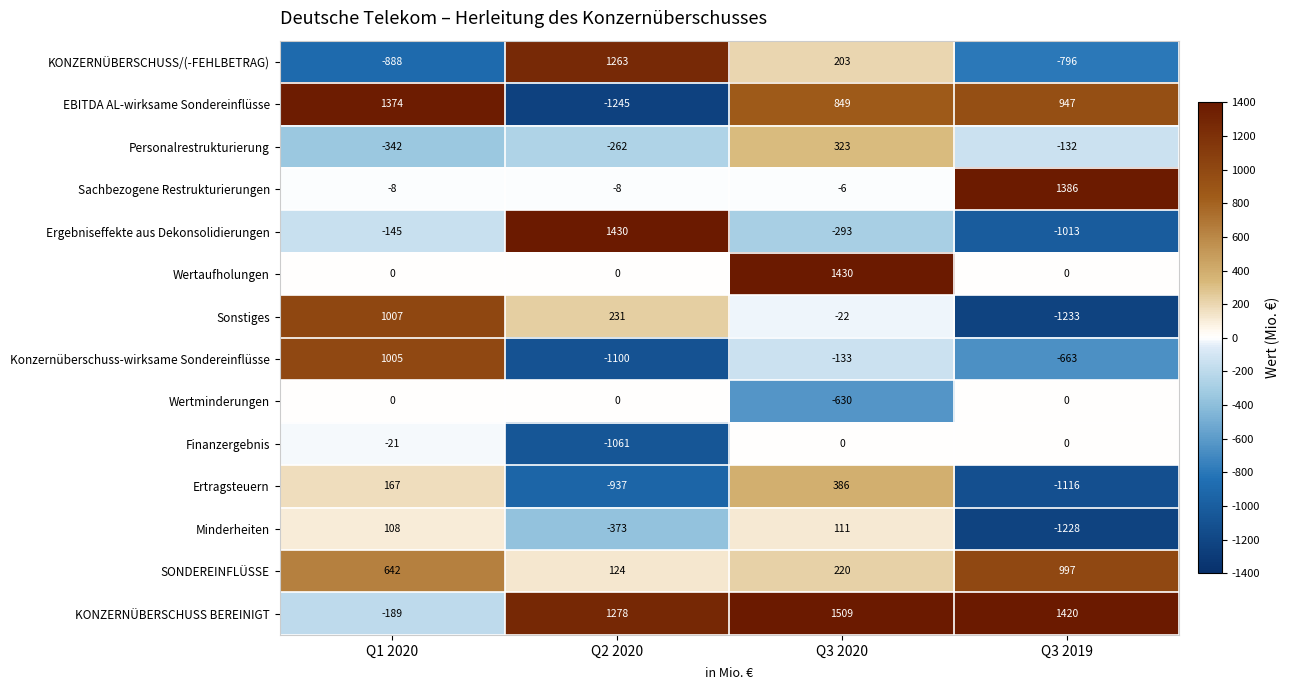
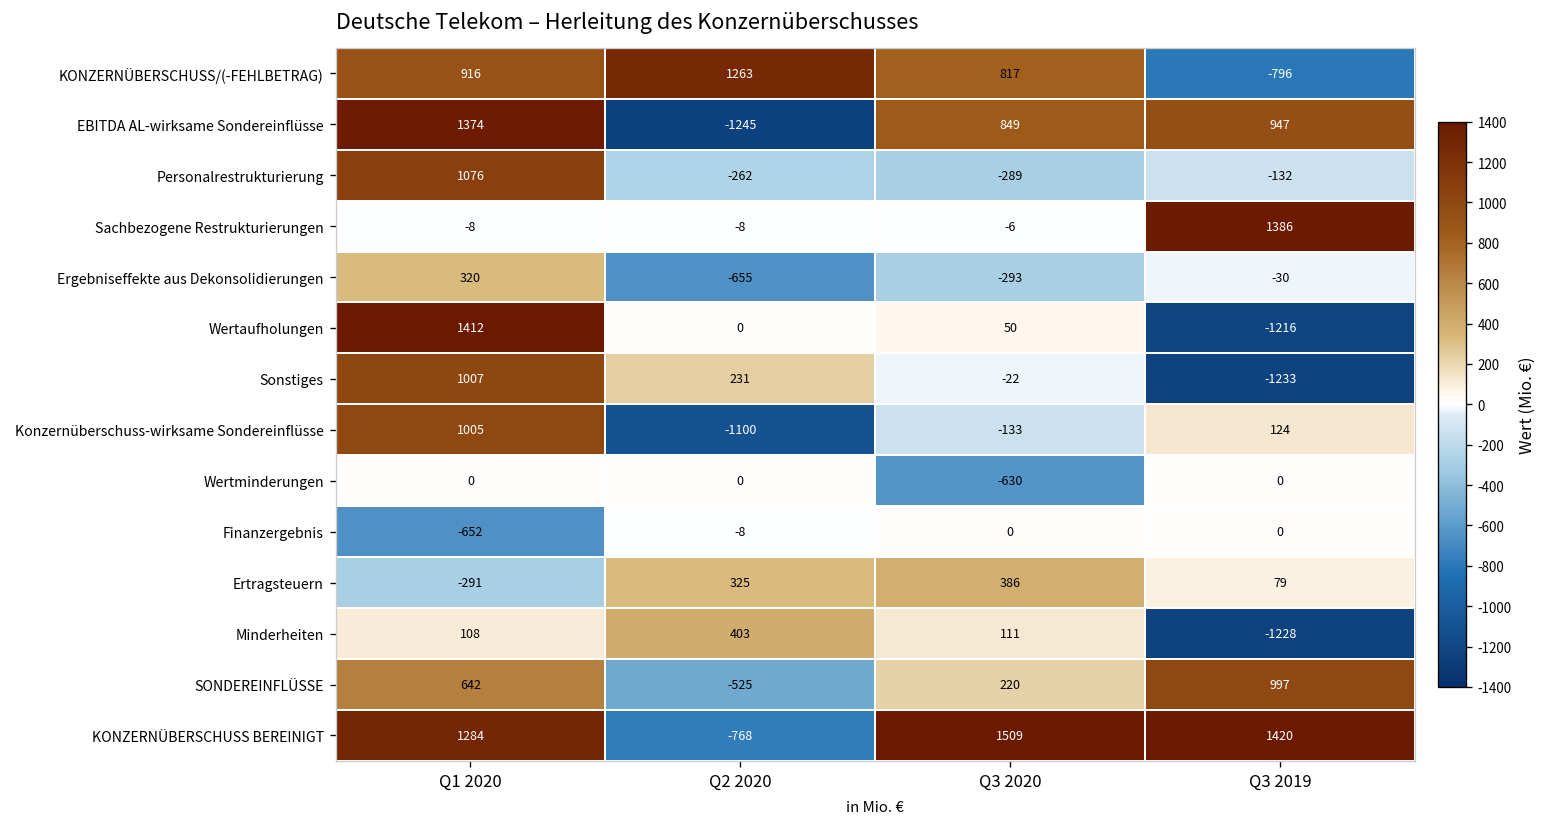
KONZERNÜBERSCHUSS/(-FEHLBETRAG), Q1 2020: -888 -> 916
KONZERNÜBERSCHUSS/(-FEHLBETRAG), Q3 2020: 203 -> 817
Personalrestrukturierung, Q1 2020: -342 -> 1076
Personalrestrukturierung, Q3 2020: 323 -> -289
Ergebniseffekte aus Dekonsolidierungen, Q1 2020: -145 -> 320
Ergebniseffekte aus Dekonsolidierungen, Q2 2020: 1430 -> -655
Ergebniseffekte aus Dekonsolidierungen, Q3 2019: -1013 -> -30
Wertaufholungen, Q1 2020: 0 -> 1412
Wertaufholungen, Q3 2020: 1430 -> 50
Wertaufholungen, Q3 2019: 0 -> -1216
Konzernüberschuss-wirksame Sondereinflüsse, Q3 2019: -663 -> 124
Finanzergebnis, Q1 2020: -21 -> -652
Finanzergebnis, Q2 2020: -1061 -> -8
Ertragsteuern, Q1 2020: 167 -> -291
Ertragsteuern, Q2 2020: -937 -> 325
Ertragsteuern, Q3 2019: -1116 -> 79
Minderheiten, Q2 2020: -373 -> 403
SONDEREINFLÜSSE, Q2 2020: 124 -> -525
KONZERNÜBERSCHUSS BEREINIGT, Q1 2020: -189 -> 1284
KONZERNÜBERSCHUSS BEREINIGT, Q2 2020: 1278 -> -768
